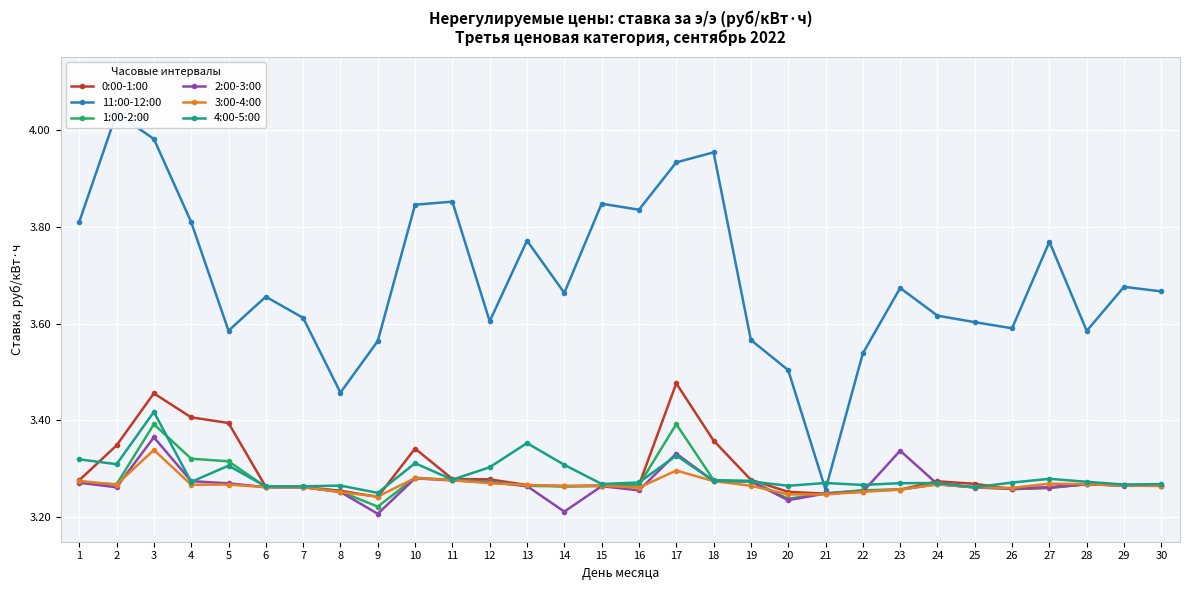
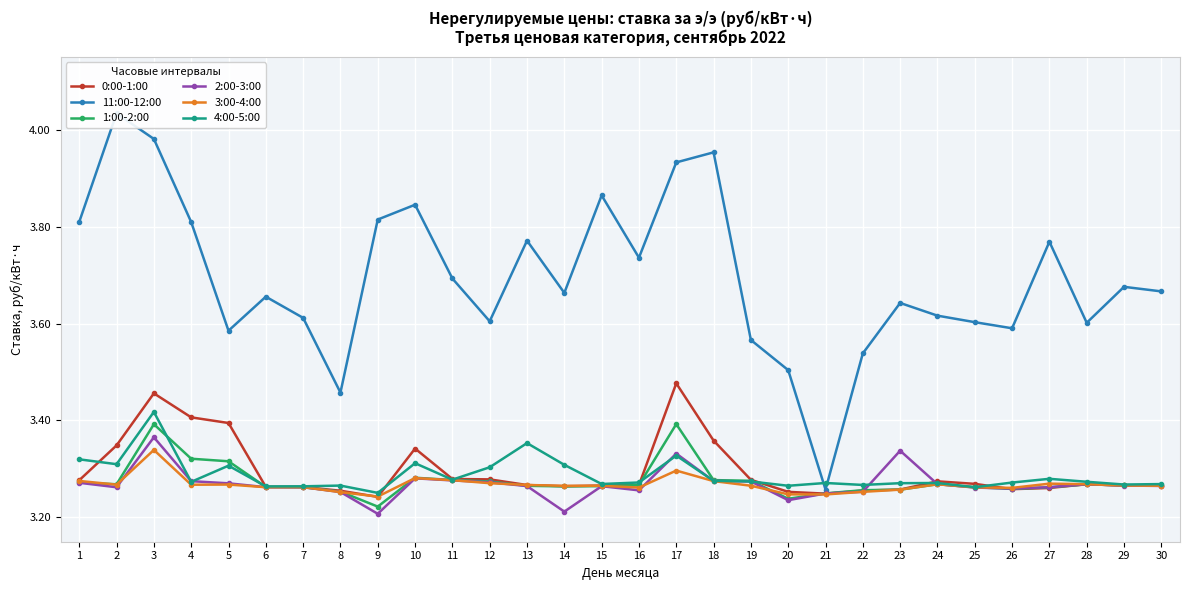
11:00-12:00, 9: 3.56 -> 3.81
11:00-12:00, 11: 3.85 -> 3.69
11:00-12:00, 15: 3.85 -> 3.86
11:00-12:00, 16: 3.83 -> 3.74
11:00-12:00, 23: 3.67 -> 3.64
11:00-12:00, 28: 3.58 -> 3.60
